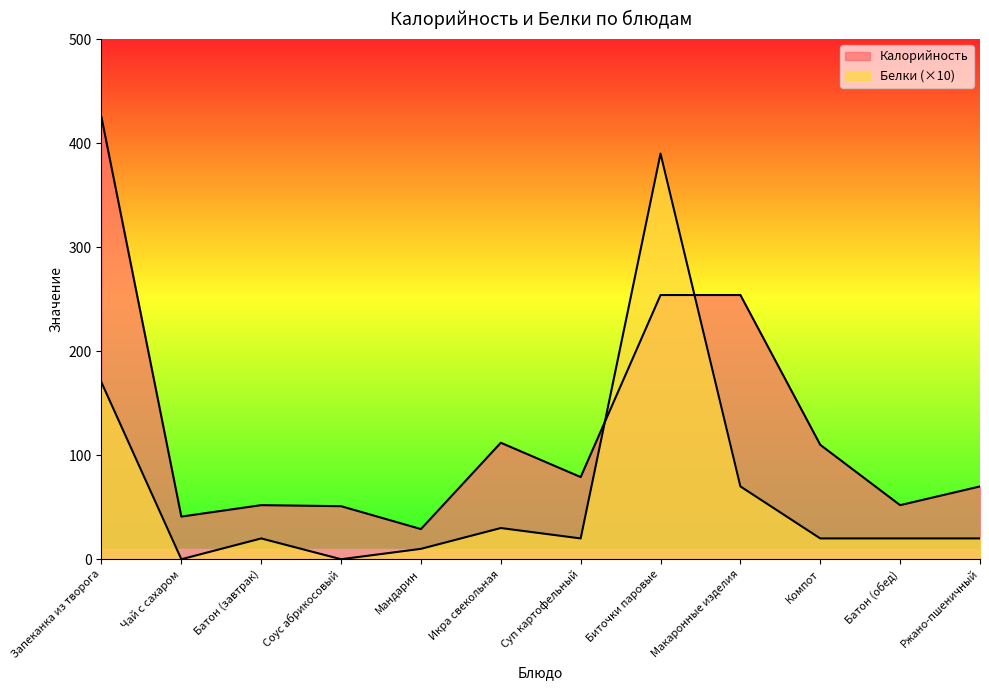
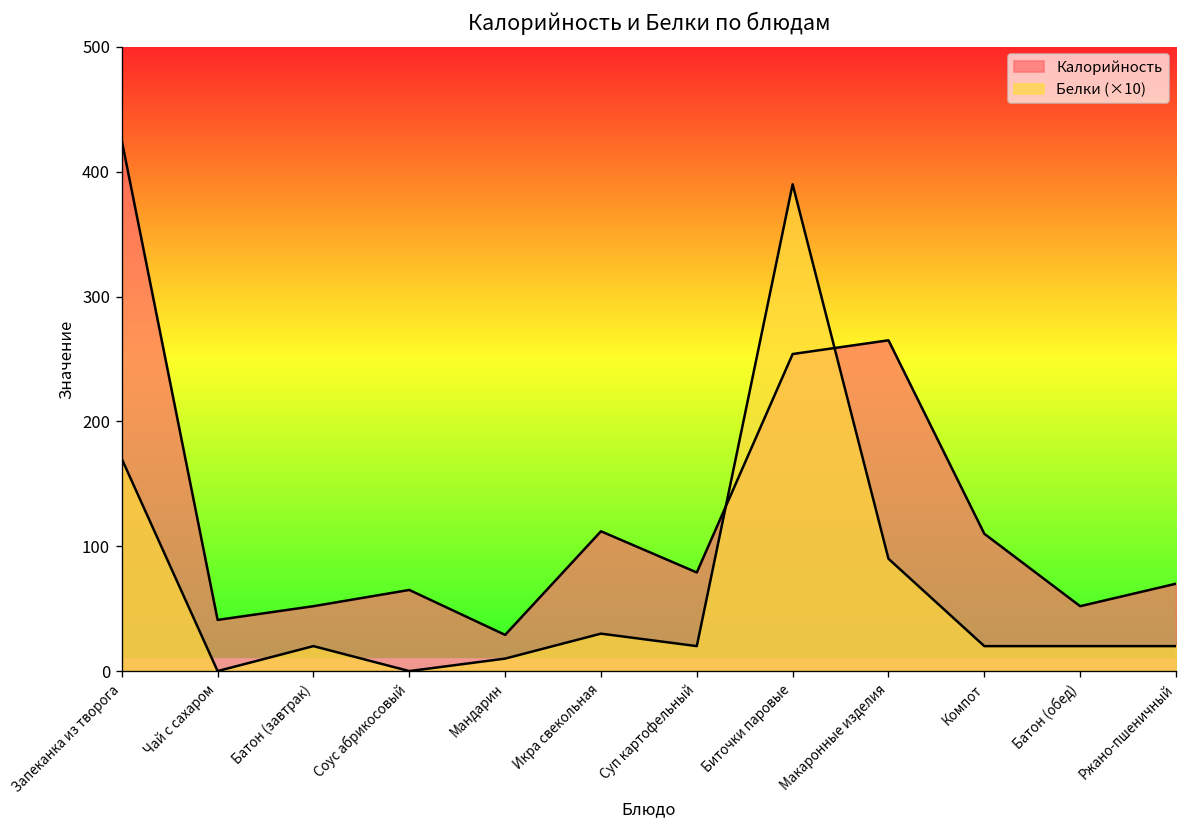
Калорийность, Соус абрикосовый: 51 -> 65
Калорийность, Макаронные изделия: 254 -> 265
Белки (×10), Макаронные изделия: 70 -> 90
